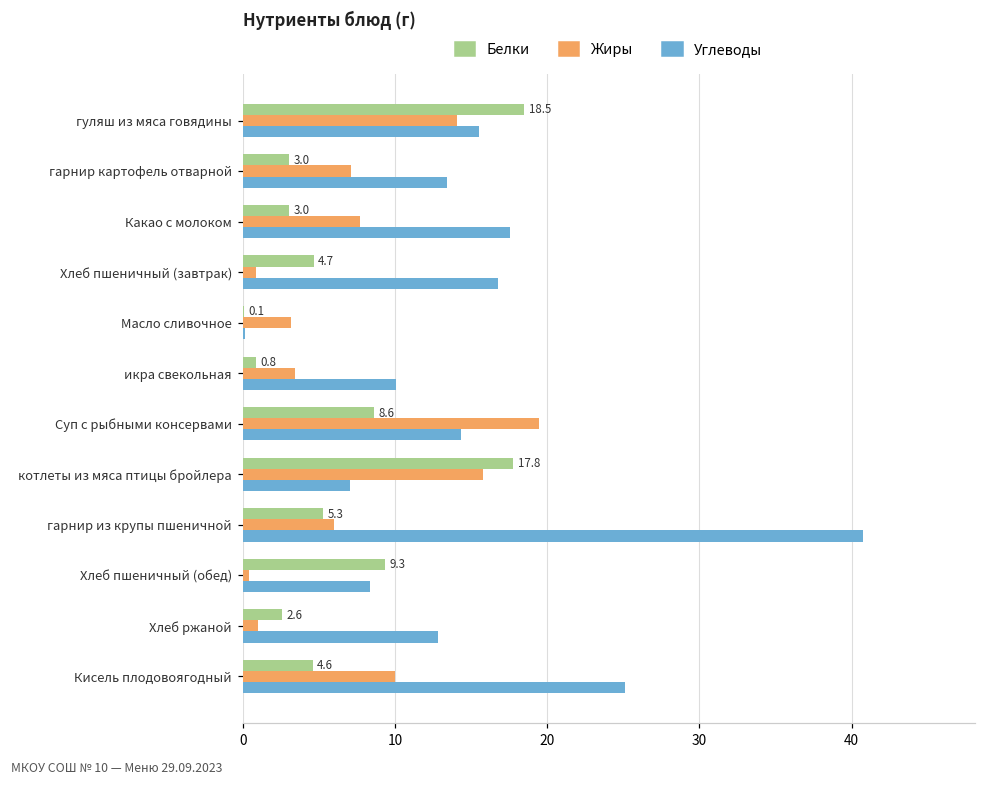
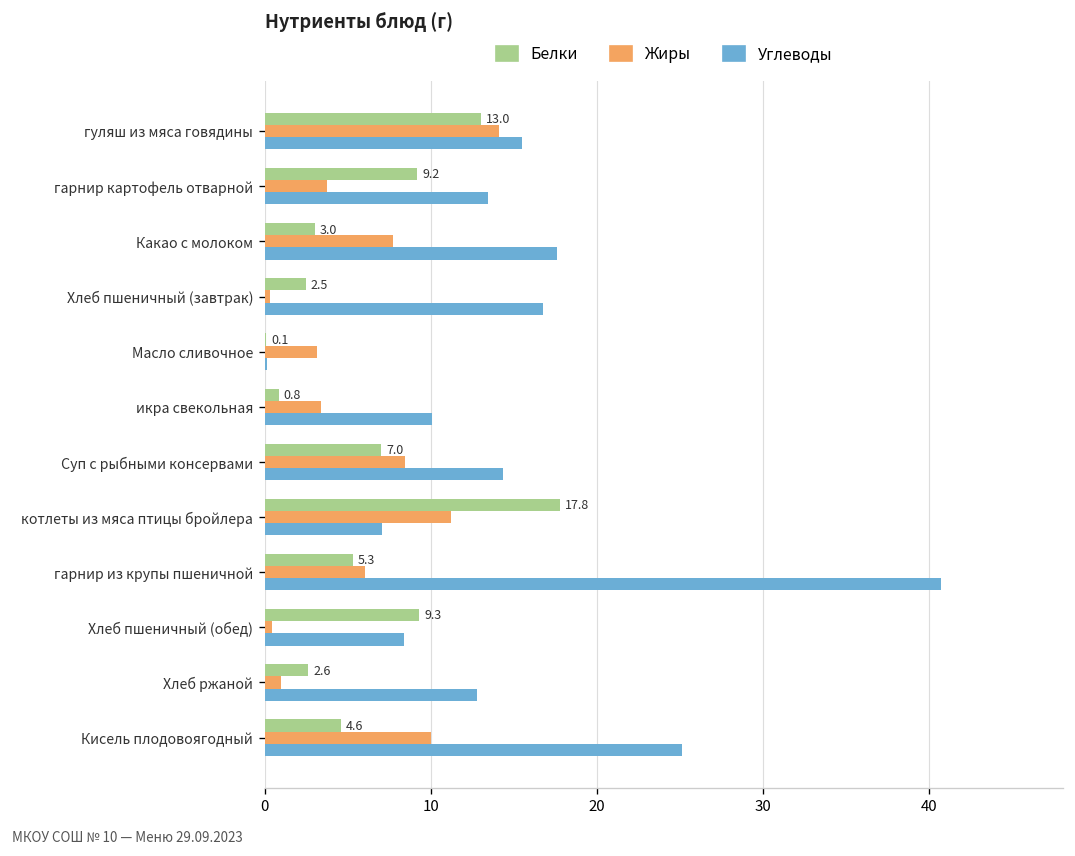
Белки, гуляш из мяса говядины: 18.5 -> 13.0
Белки, гарнир картофель отварной: 3.0 -> 9.2
Жиры, гарнир картофель отварной: 7.1 -> 3.7
Белки, Хлеб пшеничный (завтрак): 4.7 -> 2.5
Жиры, Хлеб пшеничный (завтрак): 0.9 -> 0.3
Белки, Суп с рыбными консервами: 8.6 -> 7.0
Жиры, Суп с рыбными консервами: 19.5 -> 8.4
Жиры, котлеты из мяса птицы бройлера: 15.8 -> 11.2
